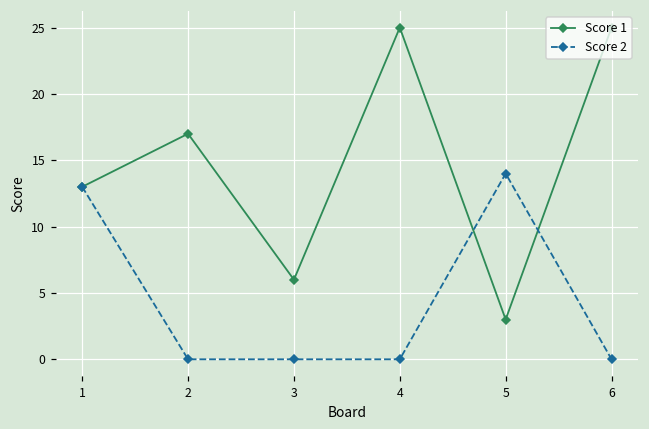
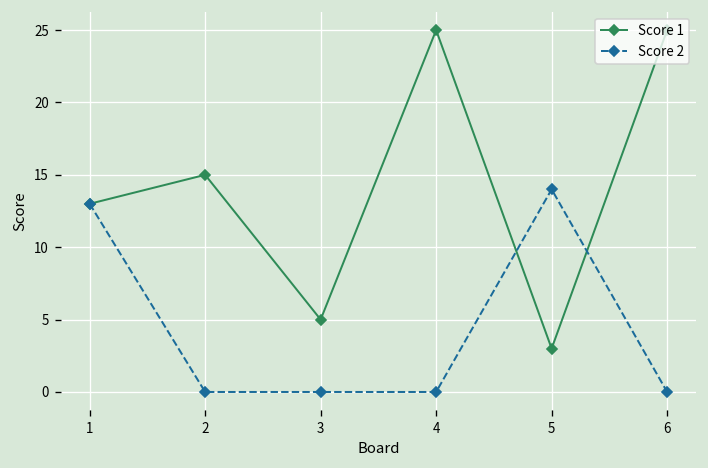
Score 1, 2: 17 -> 15
Score 1, 3: 6 -> 5
